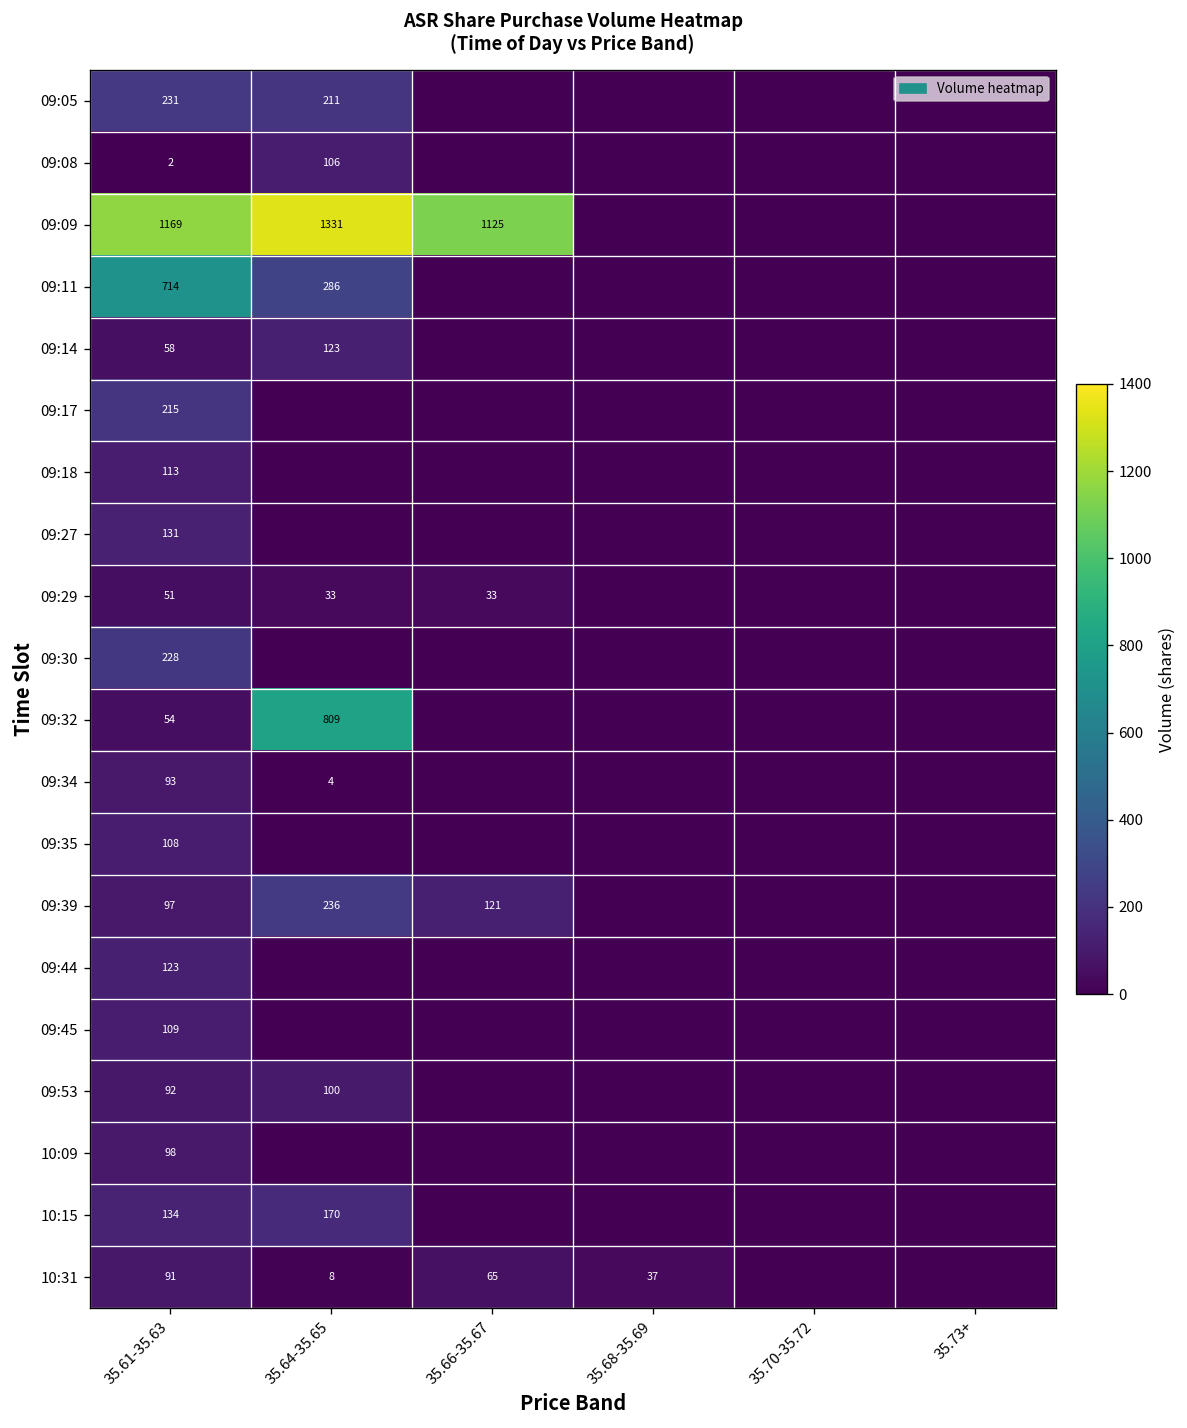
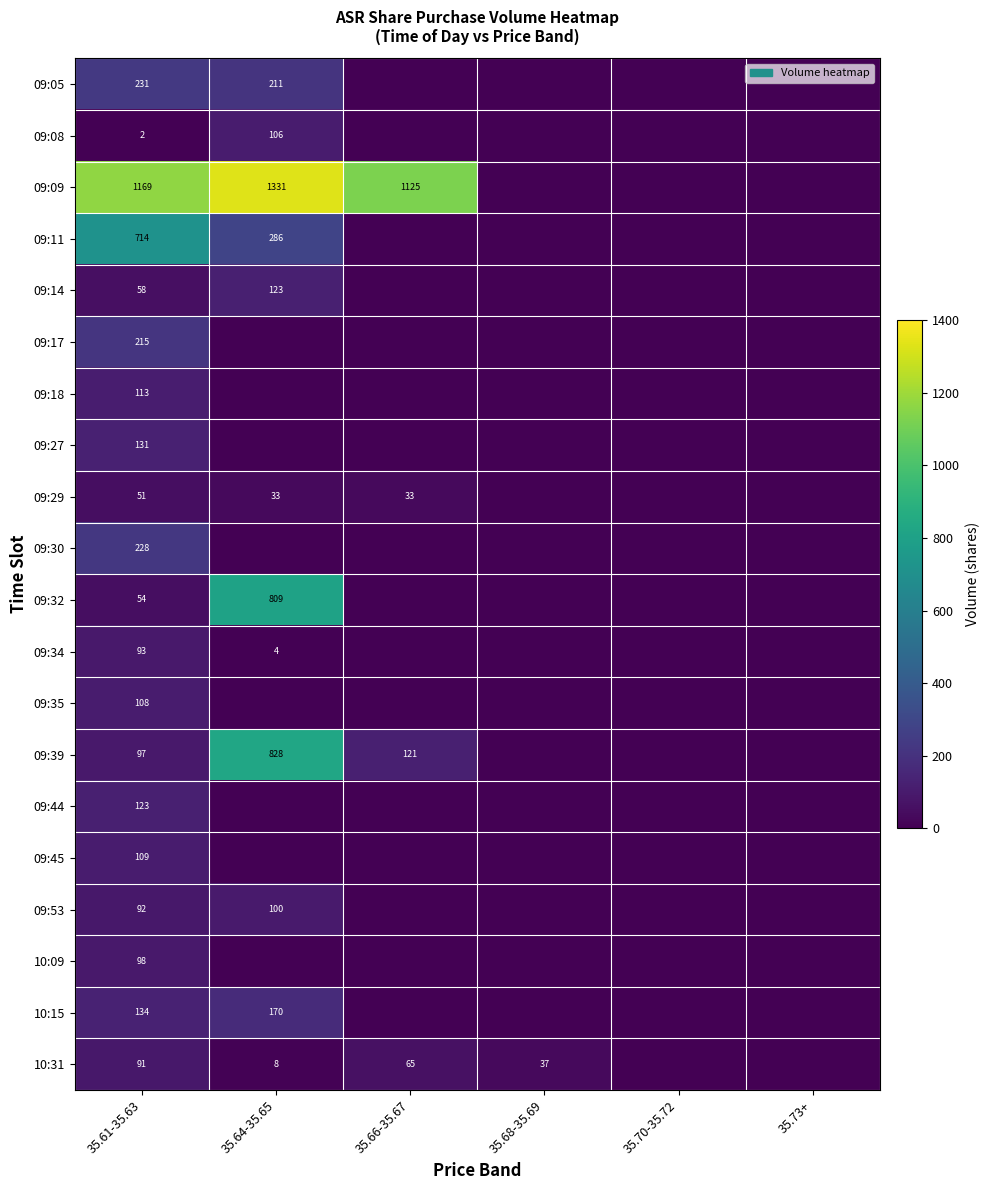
09:39, 35.64-35.65: 236 -> 828
